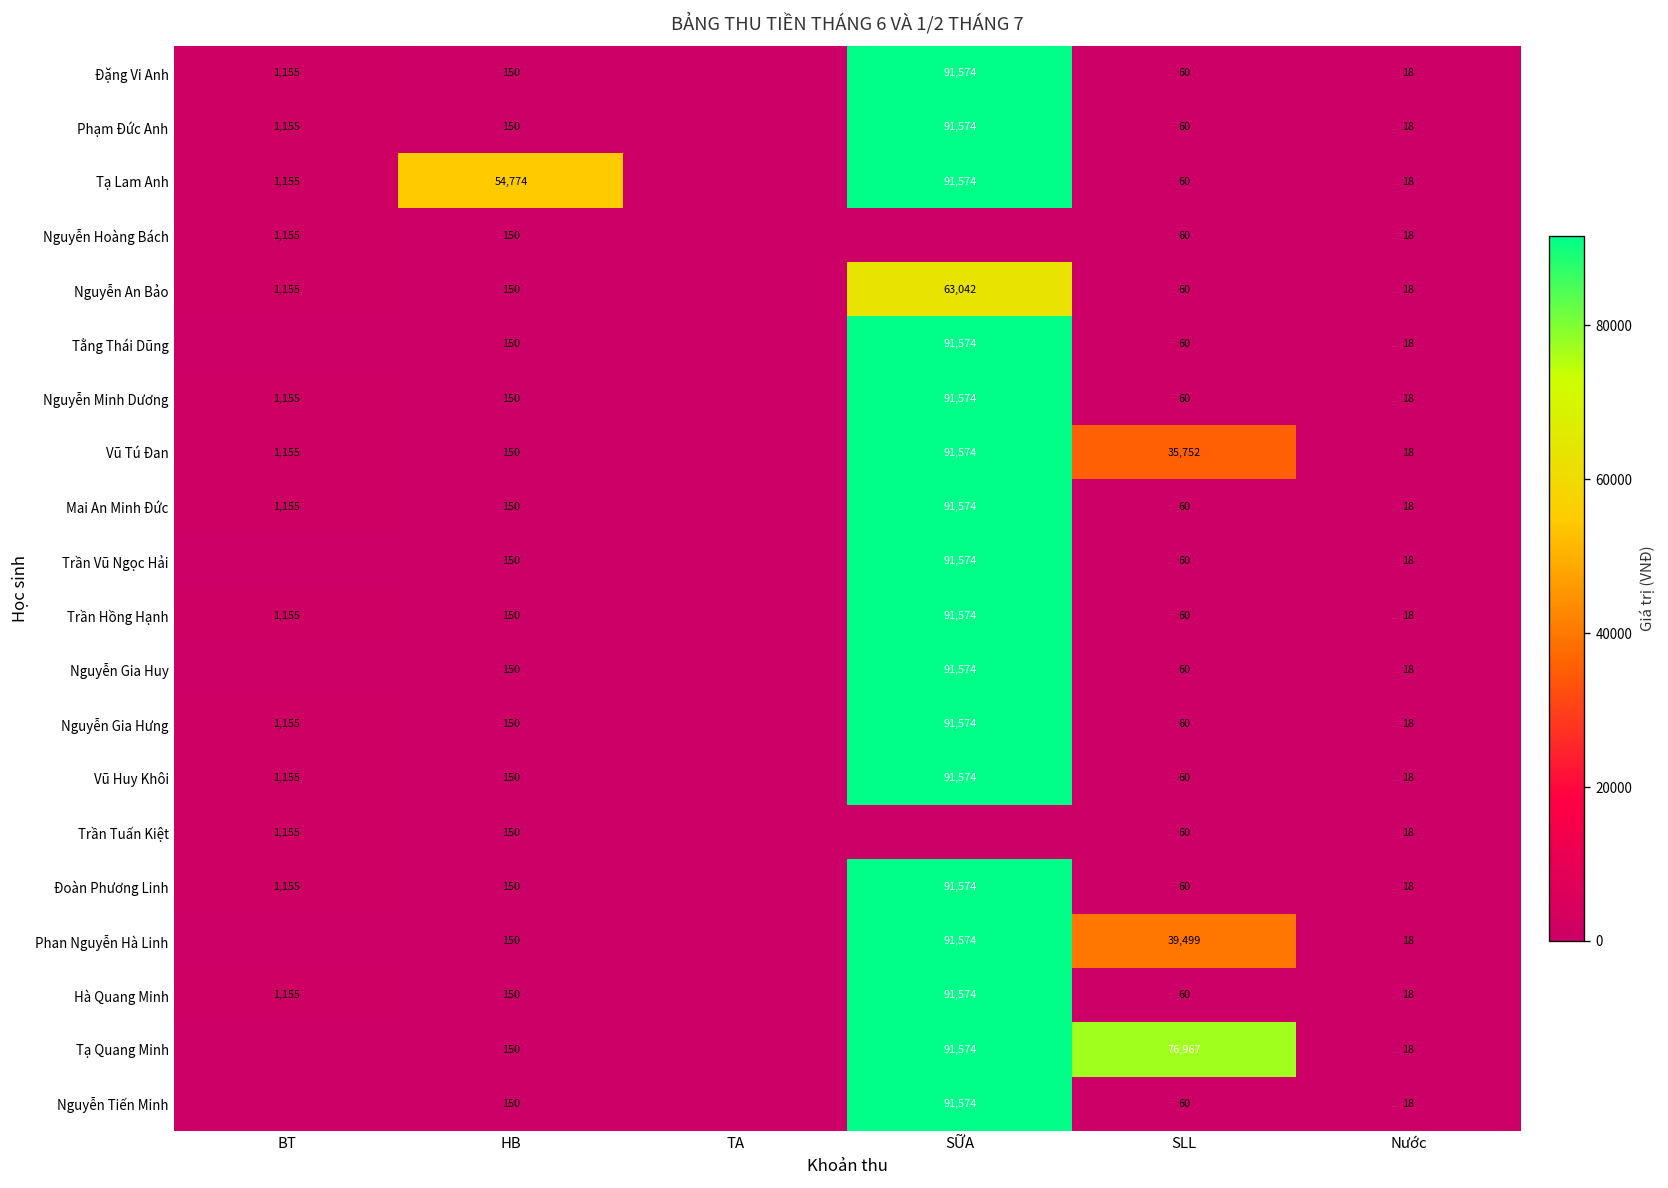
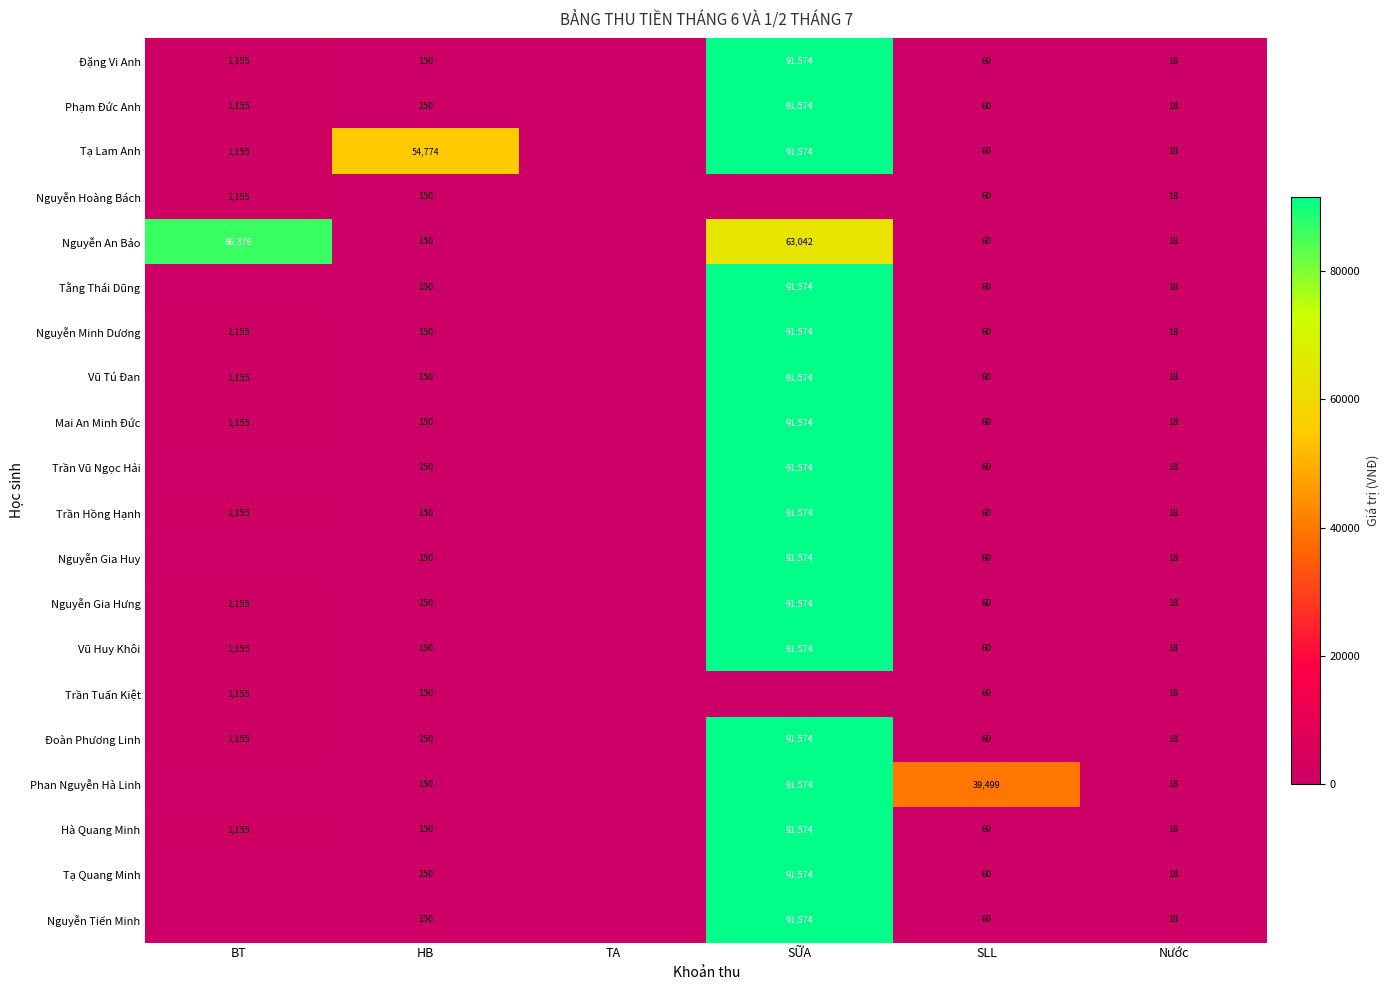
Nguyễn An Bảo, BT: 1,155 -> 86,376
Vũ Tú Đan, SLL: 35,752 -> 60
Tạ Quang Minh, SLL: 76,967 -> 60
